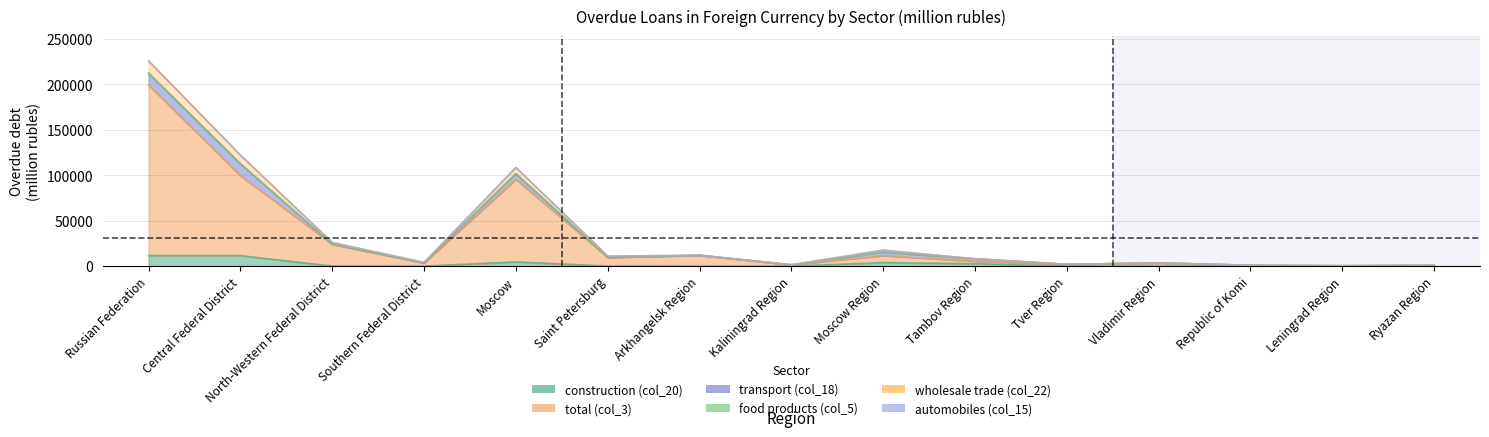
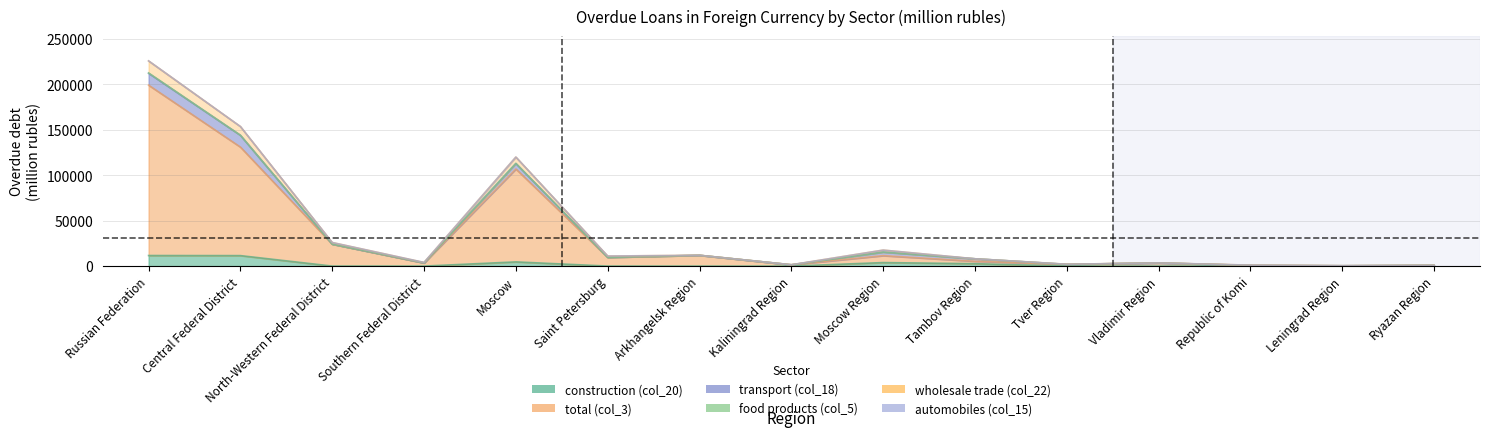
total (col_3), Central Federal District: 90000 -> 120000
total (col_3), Moscow: 90000 -> 100000
